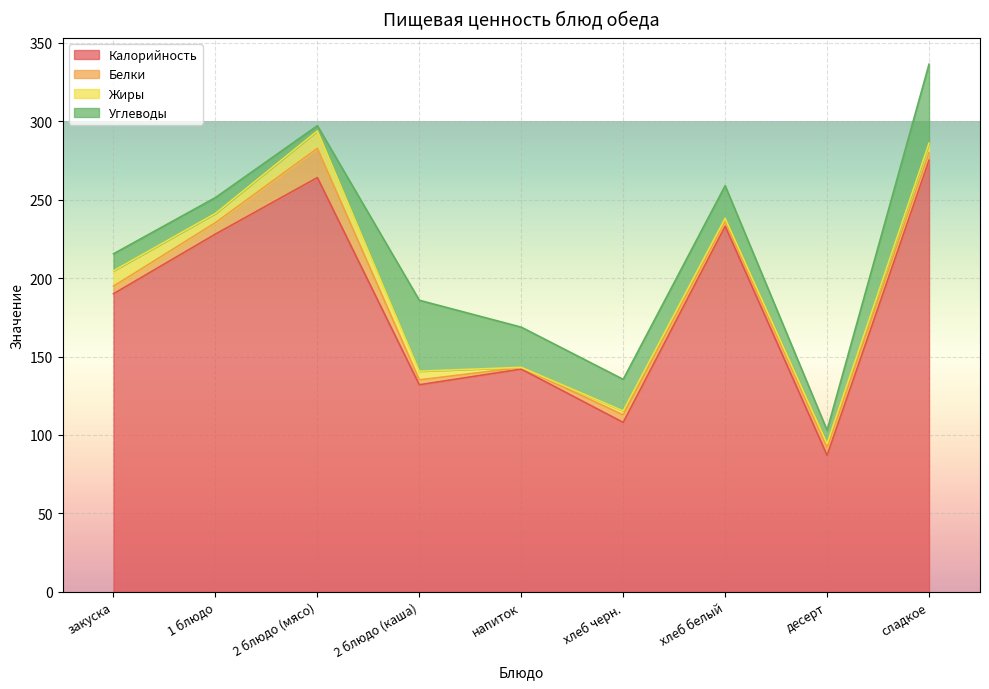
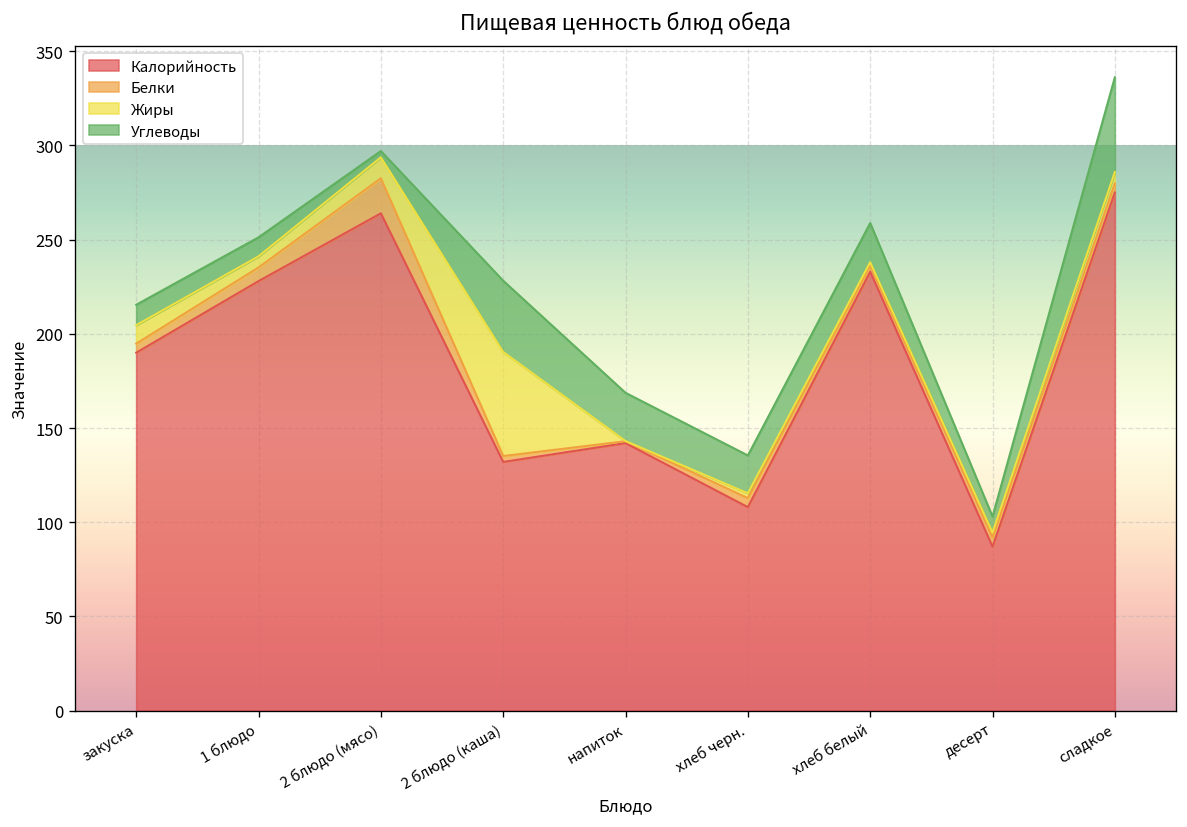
Жиры, 2 блюдо (каша): 6 -> 55
Углеводы, 2 блюдо (каша): 45 -> 38
